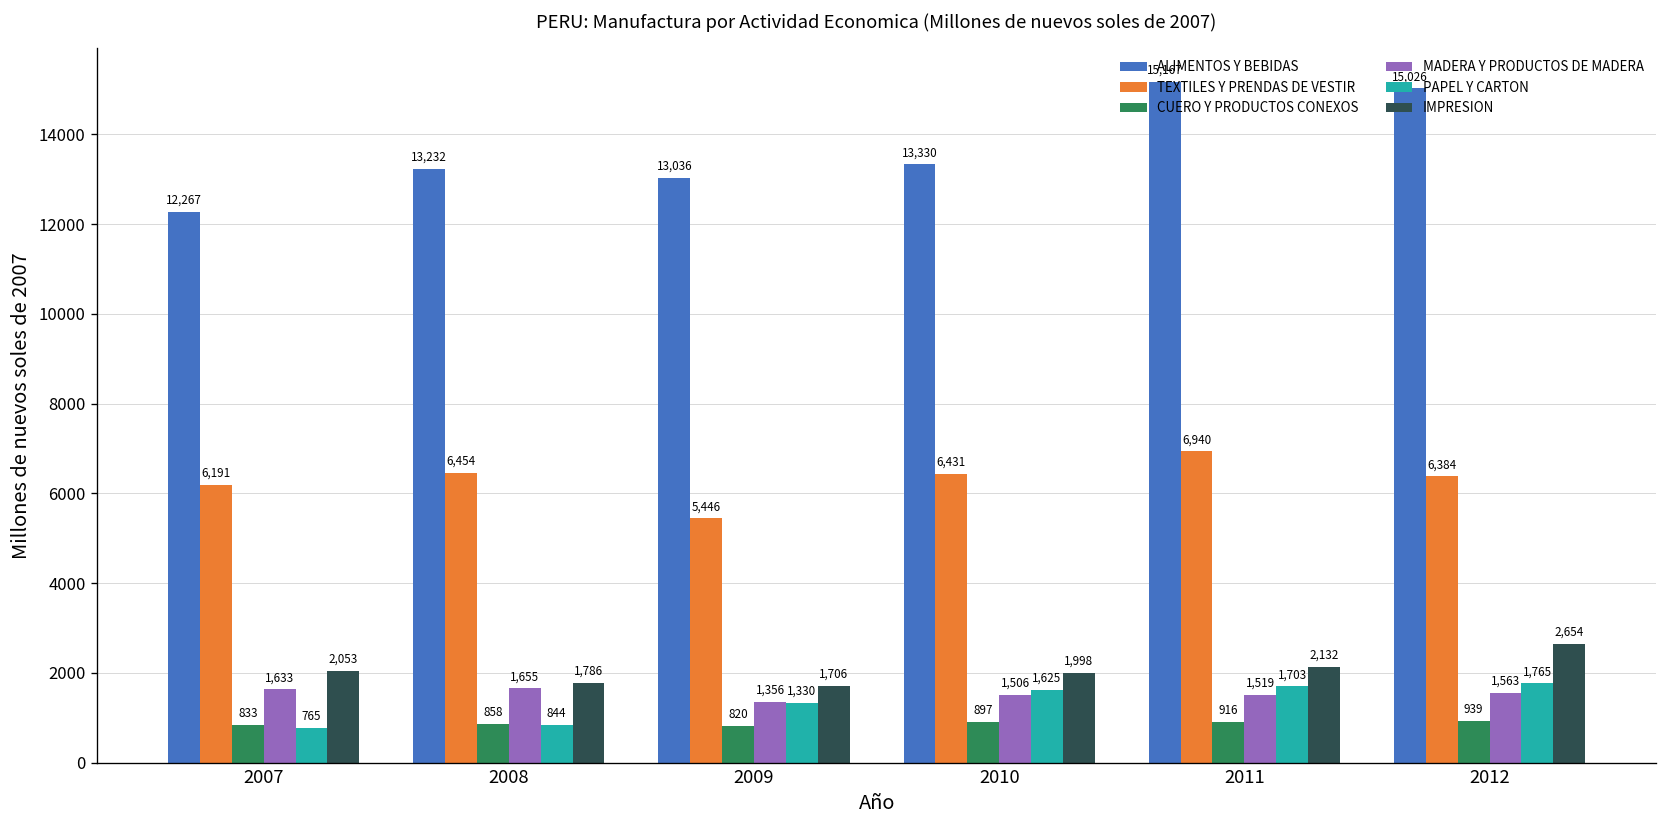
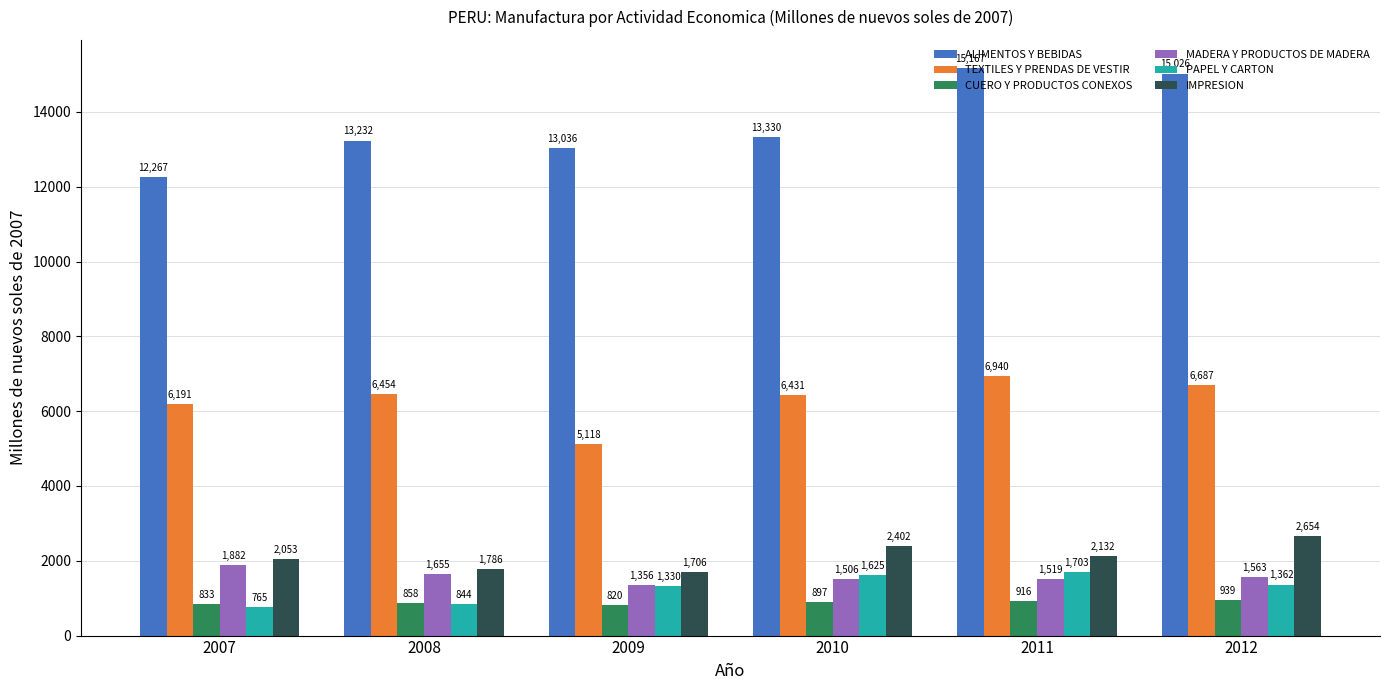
MADERA Y PRODUCTOS DE MADERA, 2007: 1,633 -> 1,882
TEXTILES Y PRENDAS DE VESTIR, 2009: 5,446 -> 5,118
IMPRESION, 2010: 1,998 -> 2,402
TEXTILES Y PRENDAS DE VESTIR, 2012: 6,384 -> 6,687
PAPEL Y CARTON, 2012: 1,765 -> 1,362
